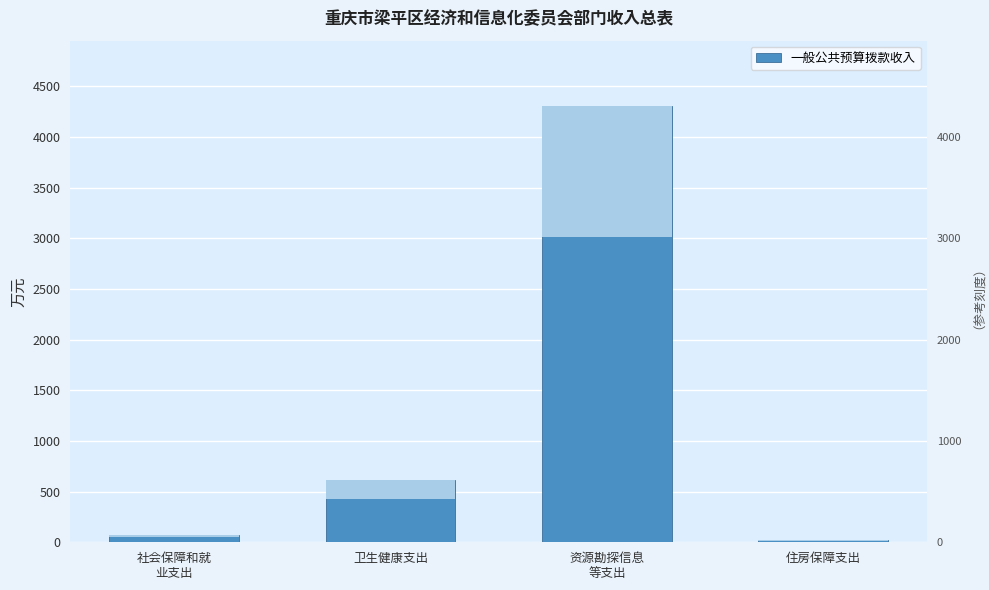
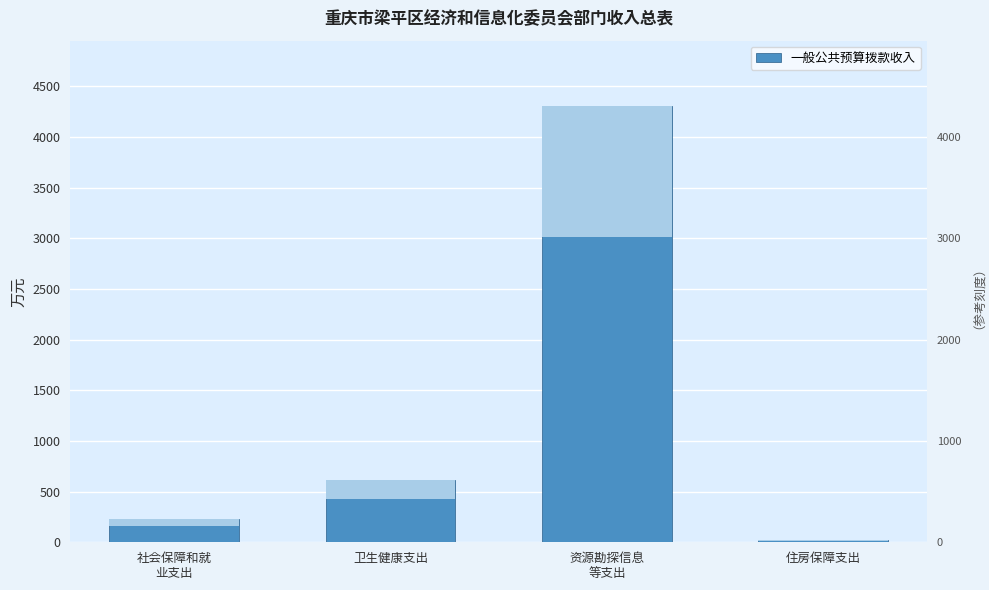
一般公共预算拨款收入, 社会保障和就 业支出: 70 -> 230
